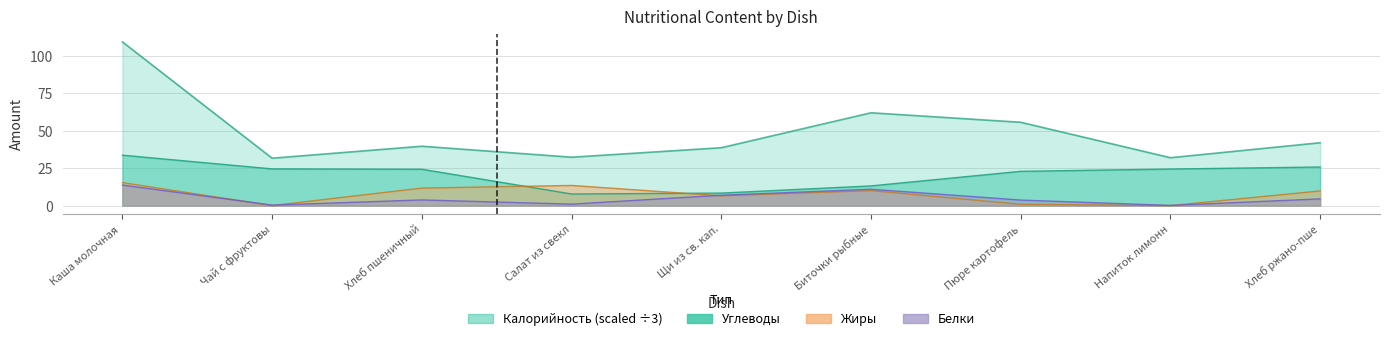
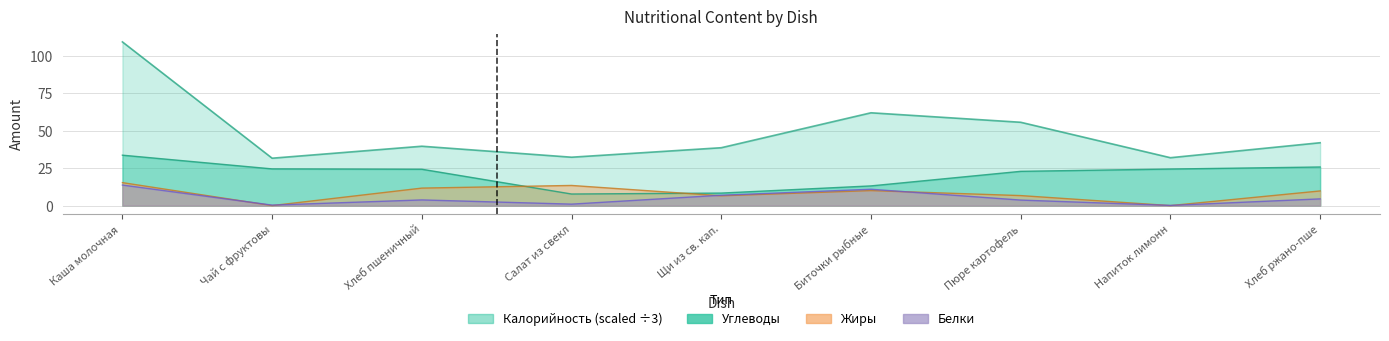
Жиры, Пюре картофель: 1 -> 7
